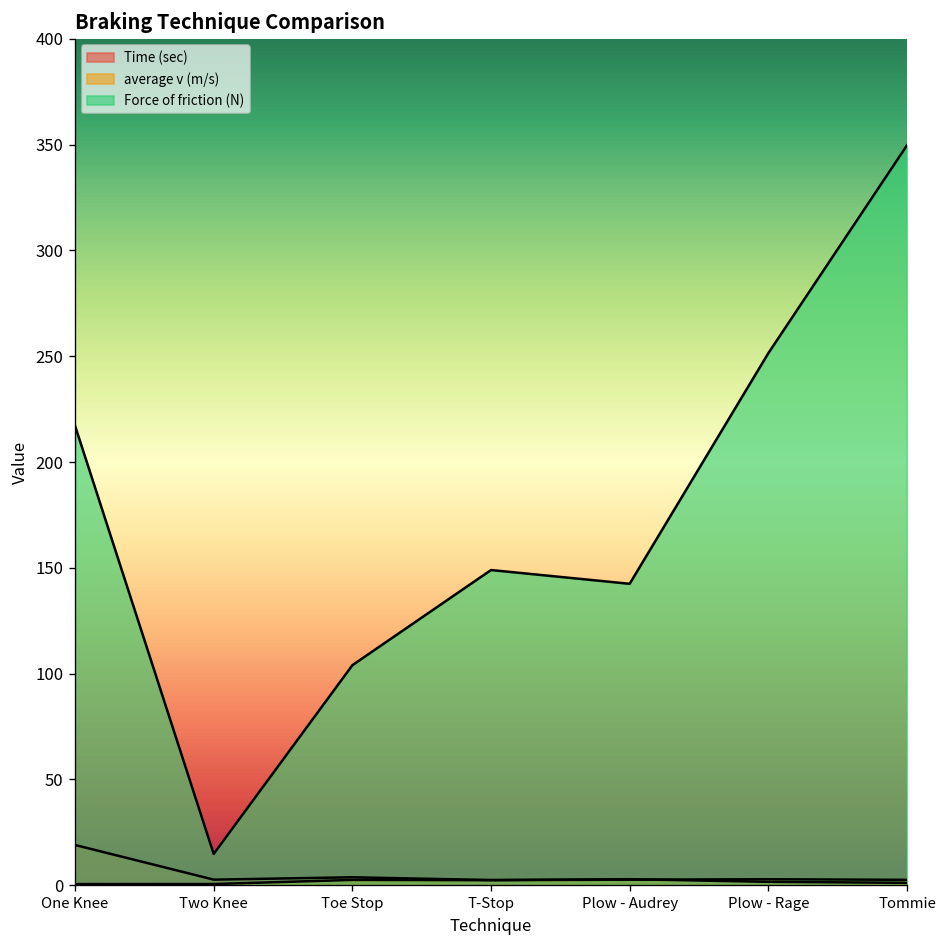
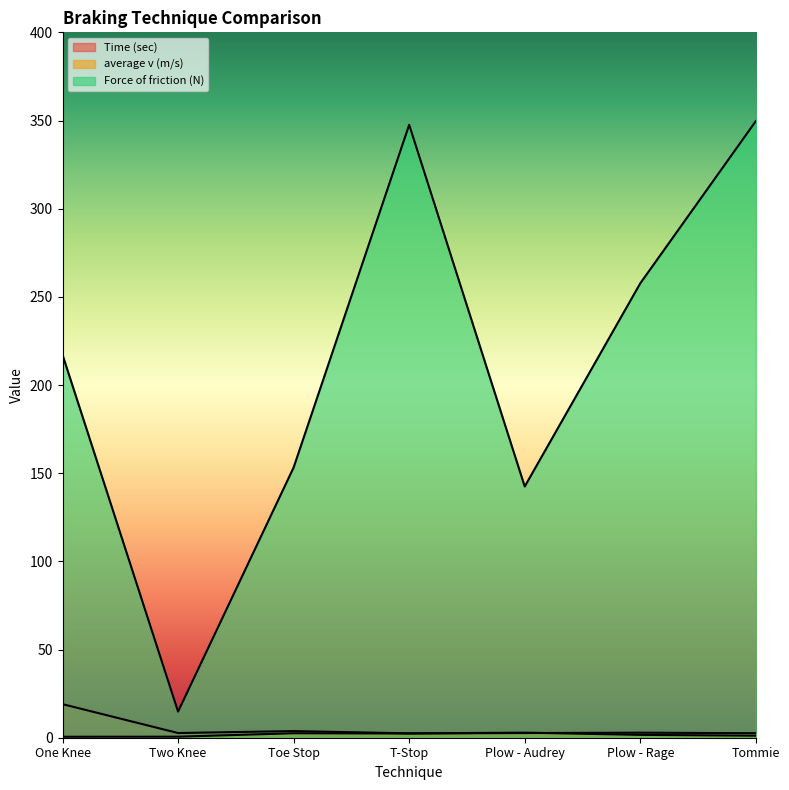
Force of friction (N), Toe Stop: 104 -> 153
Force of friction (N), T-Stop: 149 -> 348
Force of friction (N), Plow - Rage: 251 -> 258
